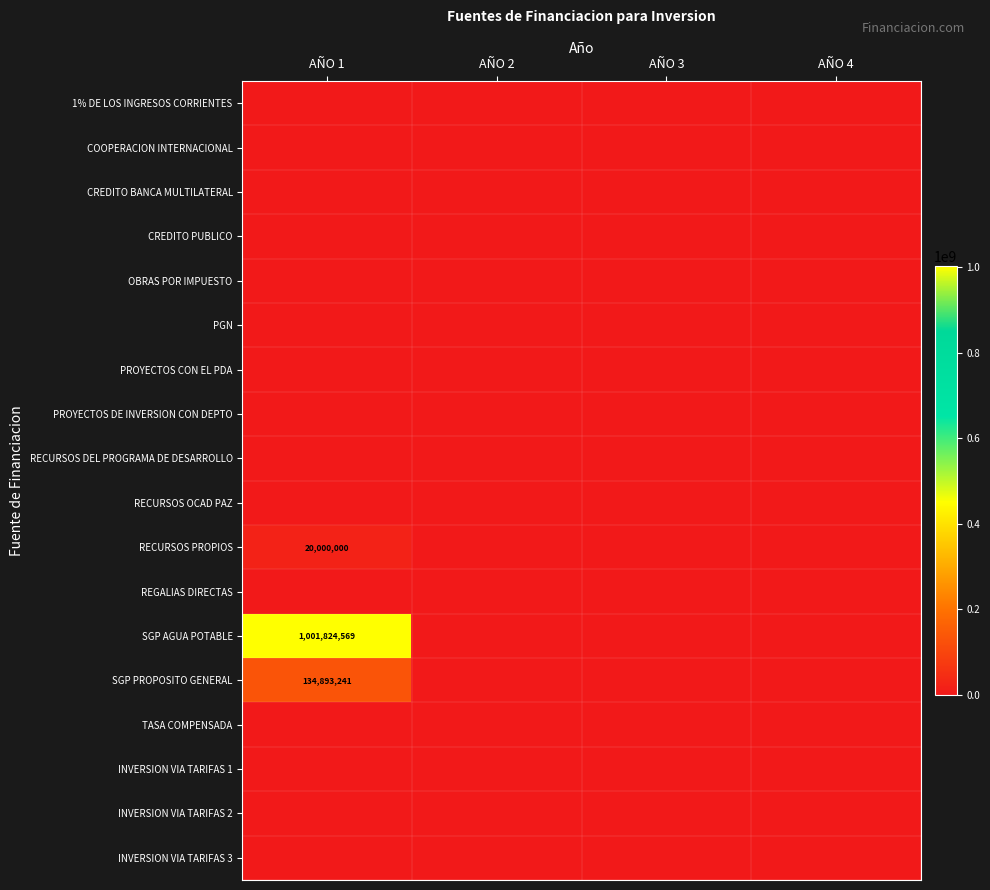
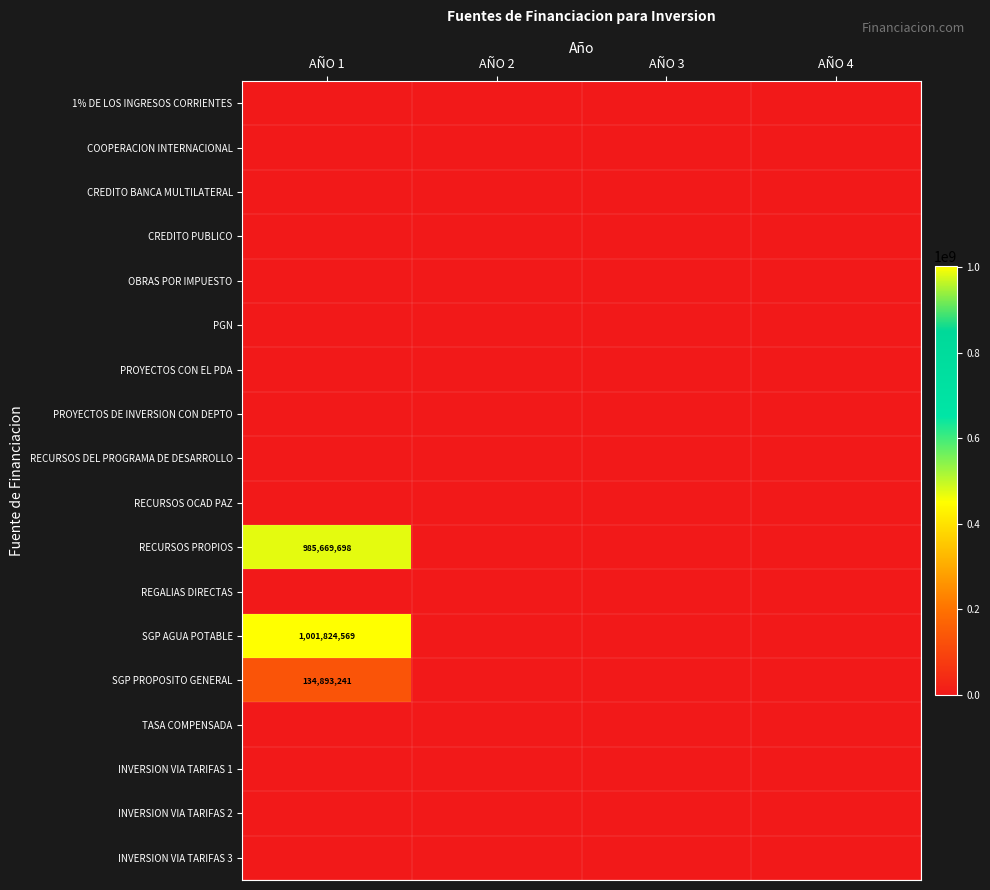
RECURSOS PROPIOS, AÑO 1: 20,000,000 -> 985,669,698
